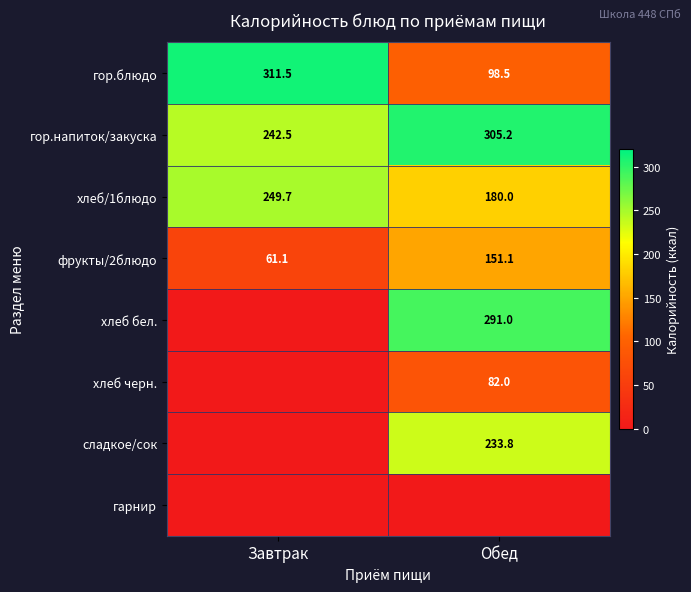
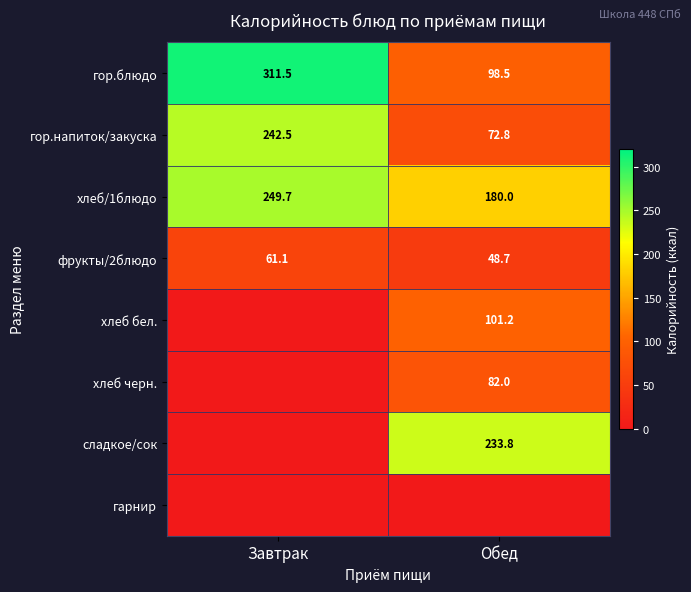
гор.напиток/закуска, Обед: 305.2 -> 72.8
фрукты/2блюдо, Обед: 151.1 -> 48.7
хлеб бел., Обед: 291.0 -> 101.2
